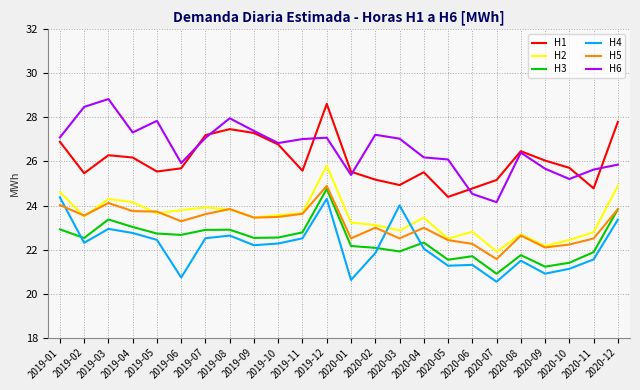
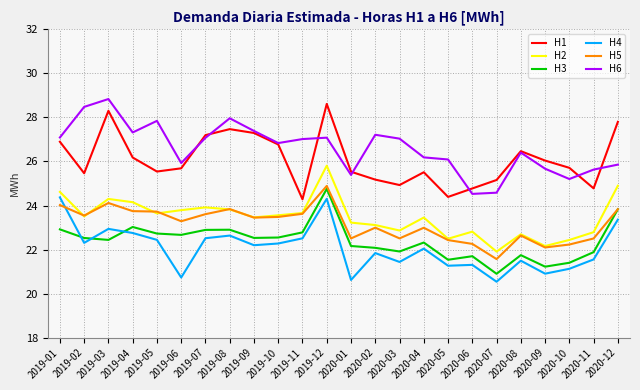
H1, 2019-03: 26.3 -> 28.3
H3, 2019-03: 23.4 -> 22.4
H1, 2019-11: 25.6 -> 24.3
H4, 2020-03: 24.0 -> 21.4
H6, 2020-07: 24.2 -> 24.6
